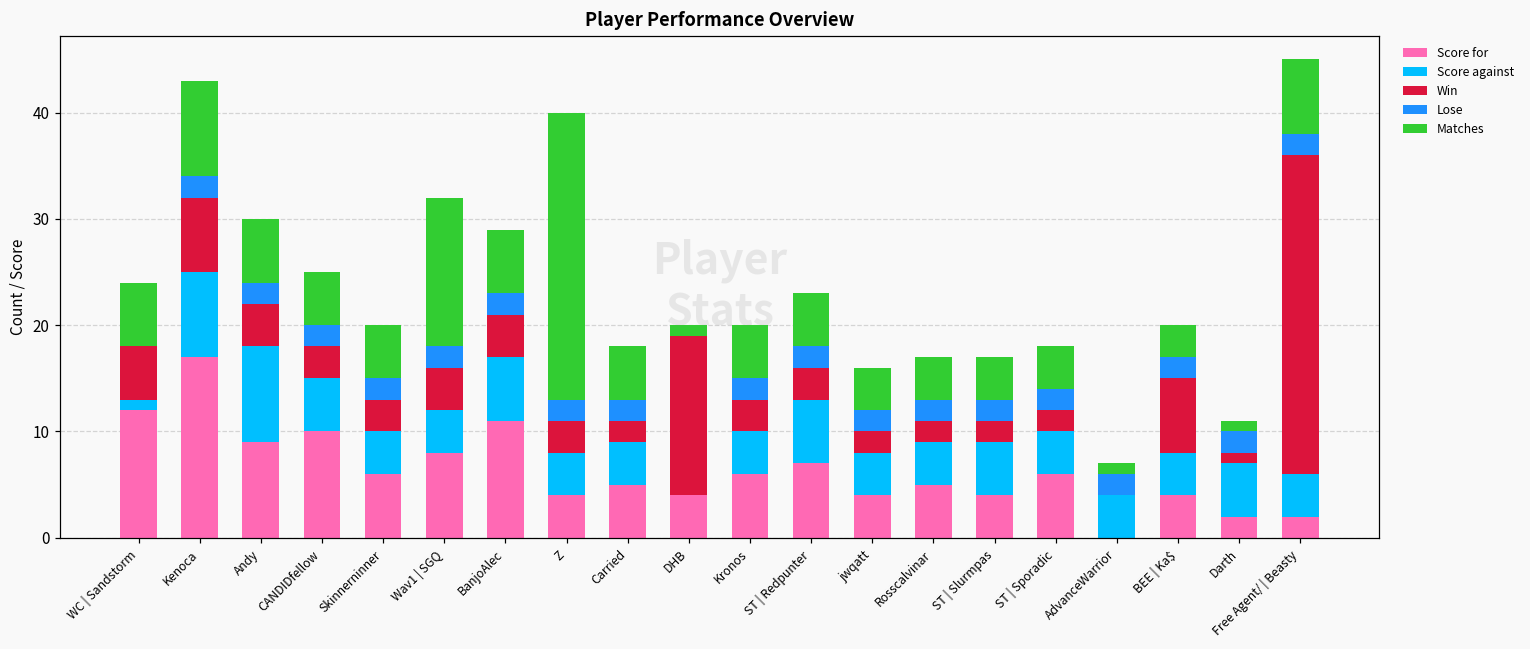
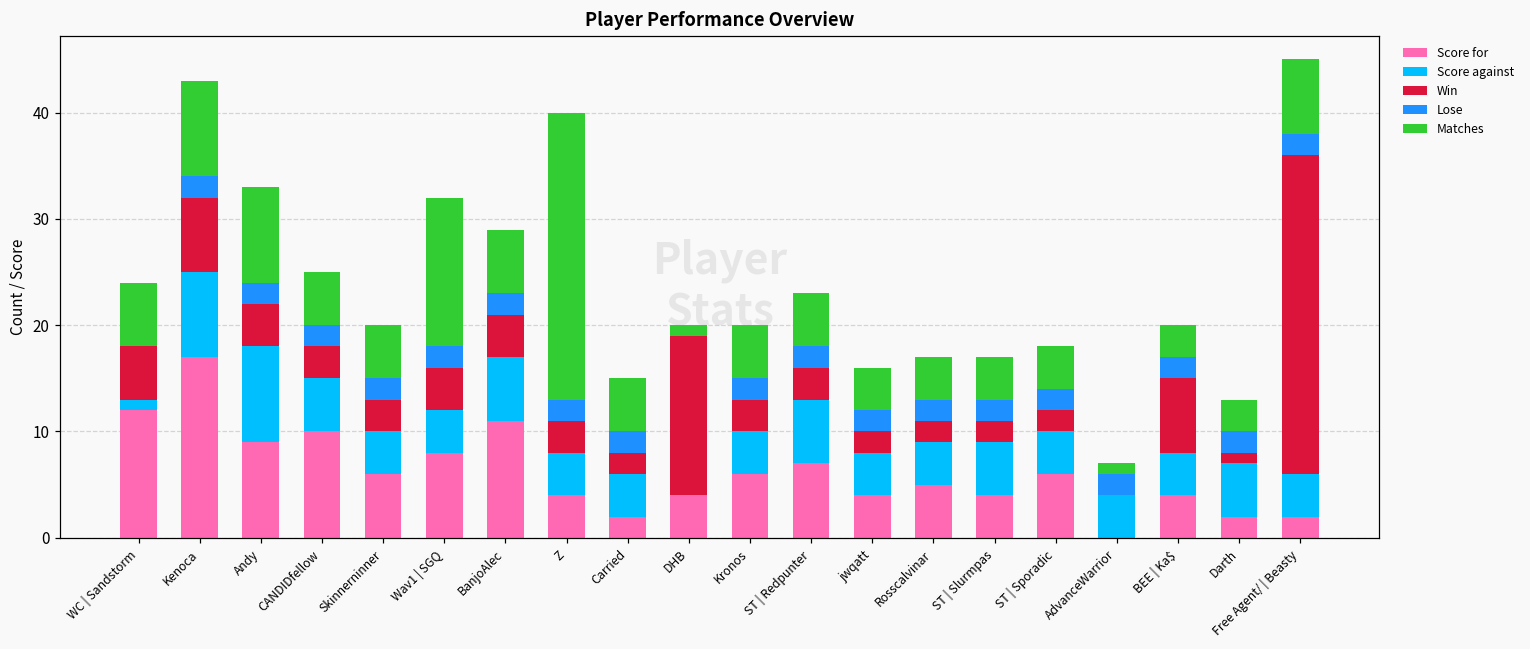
Matches, Andy: 6 -> 9
Score for, Carried: 5 -> 2
Matches, Darth: 1 -> 3
